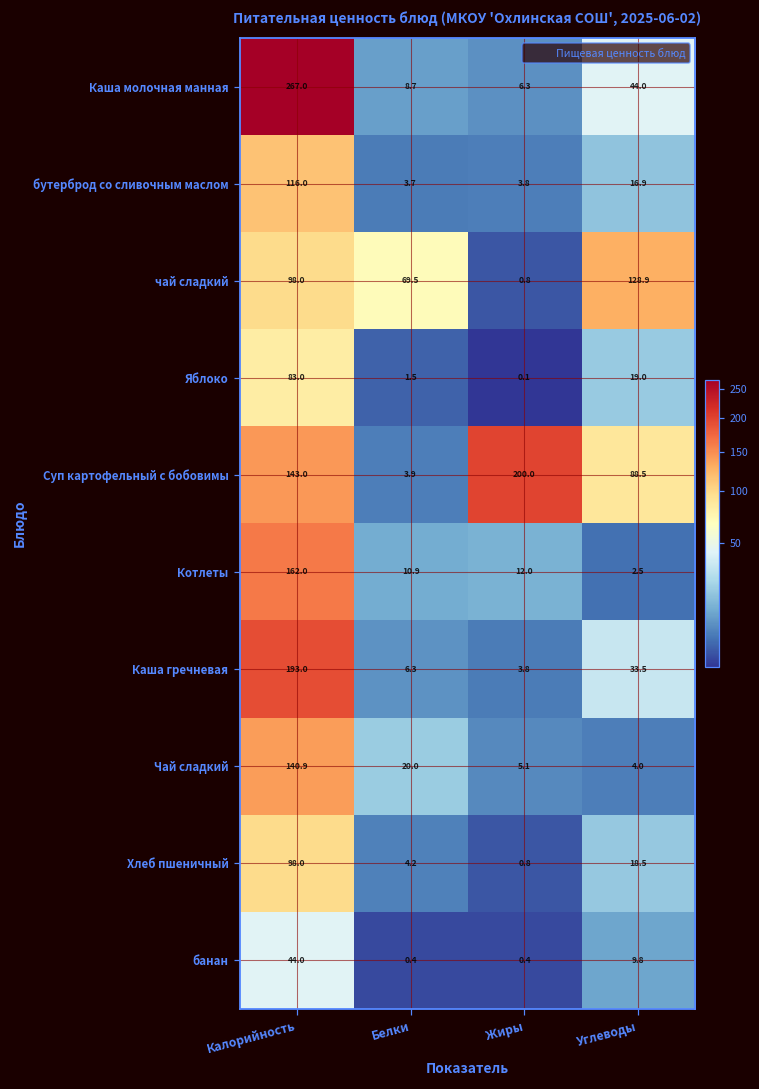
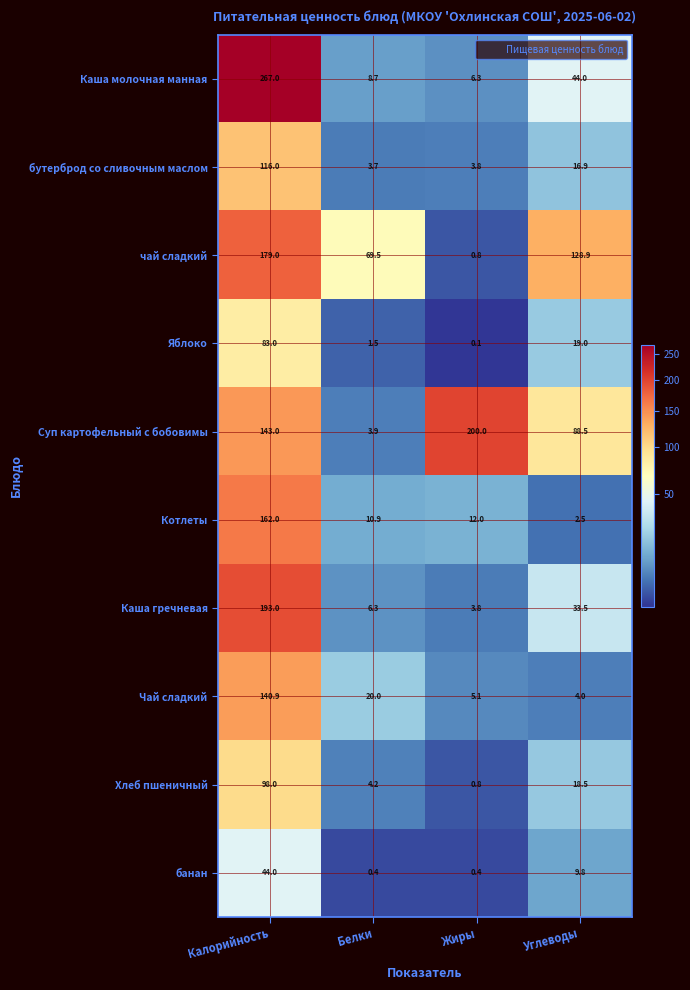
чай сладкий, Калорийность: 98.0 -> 179.0
